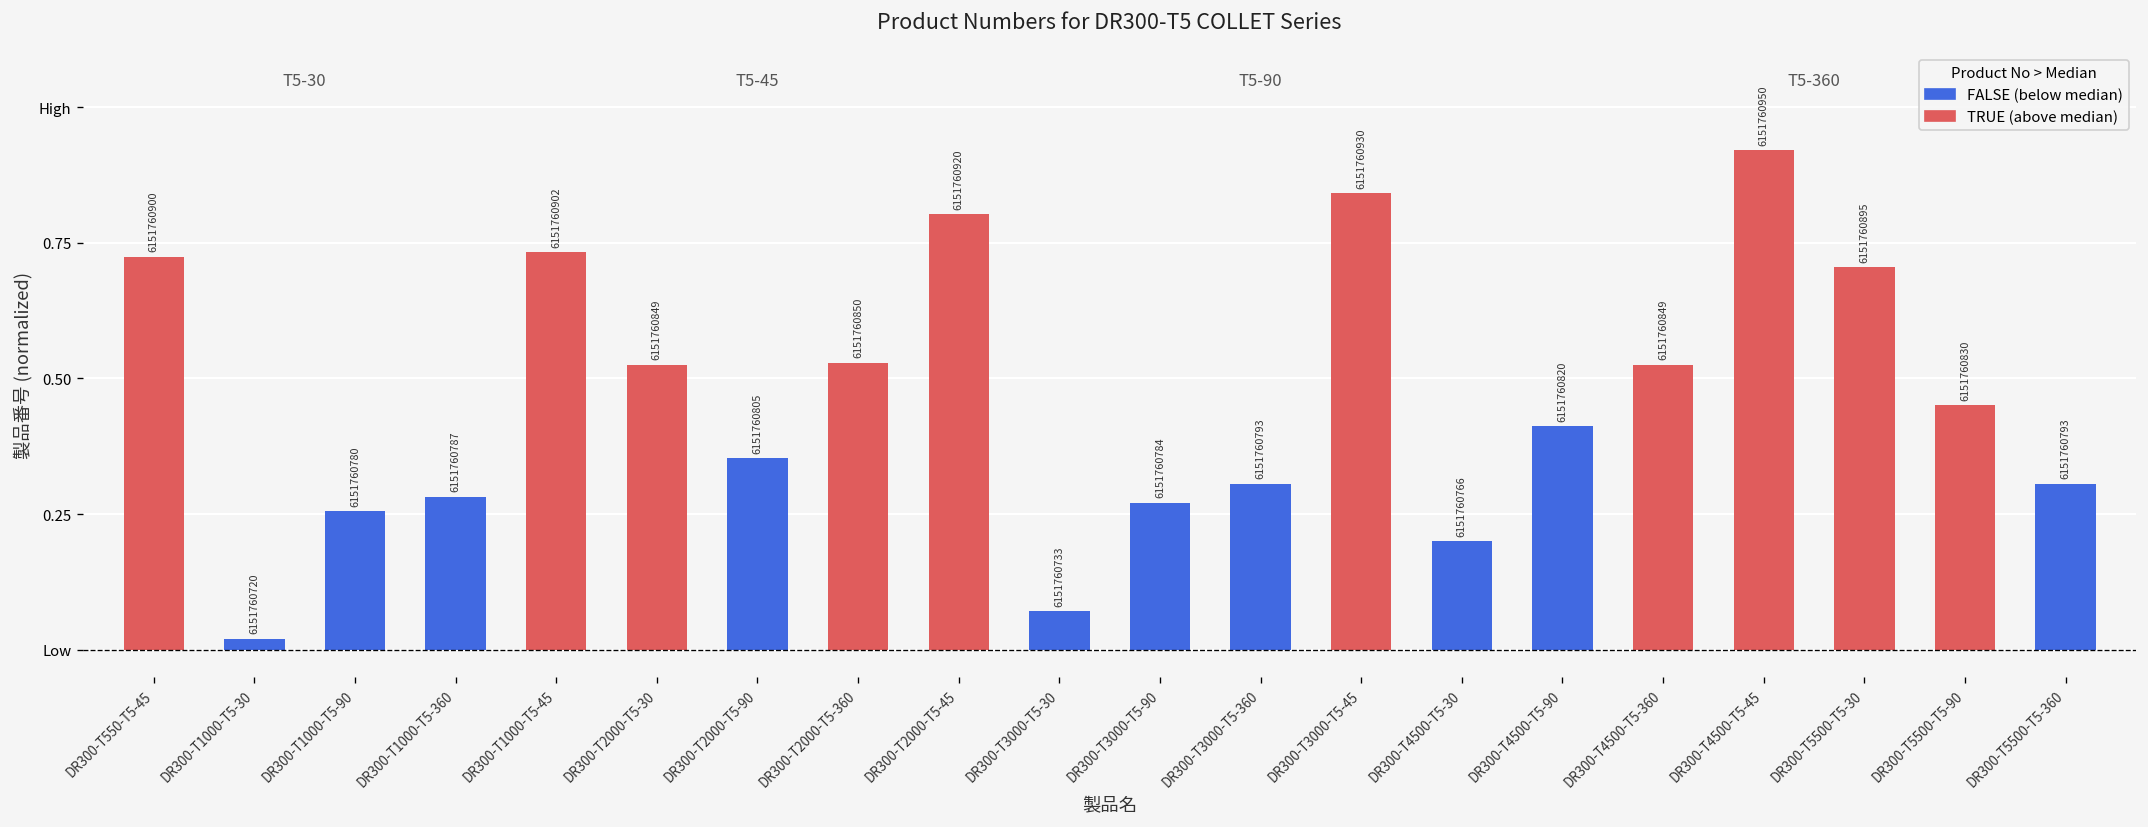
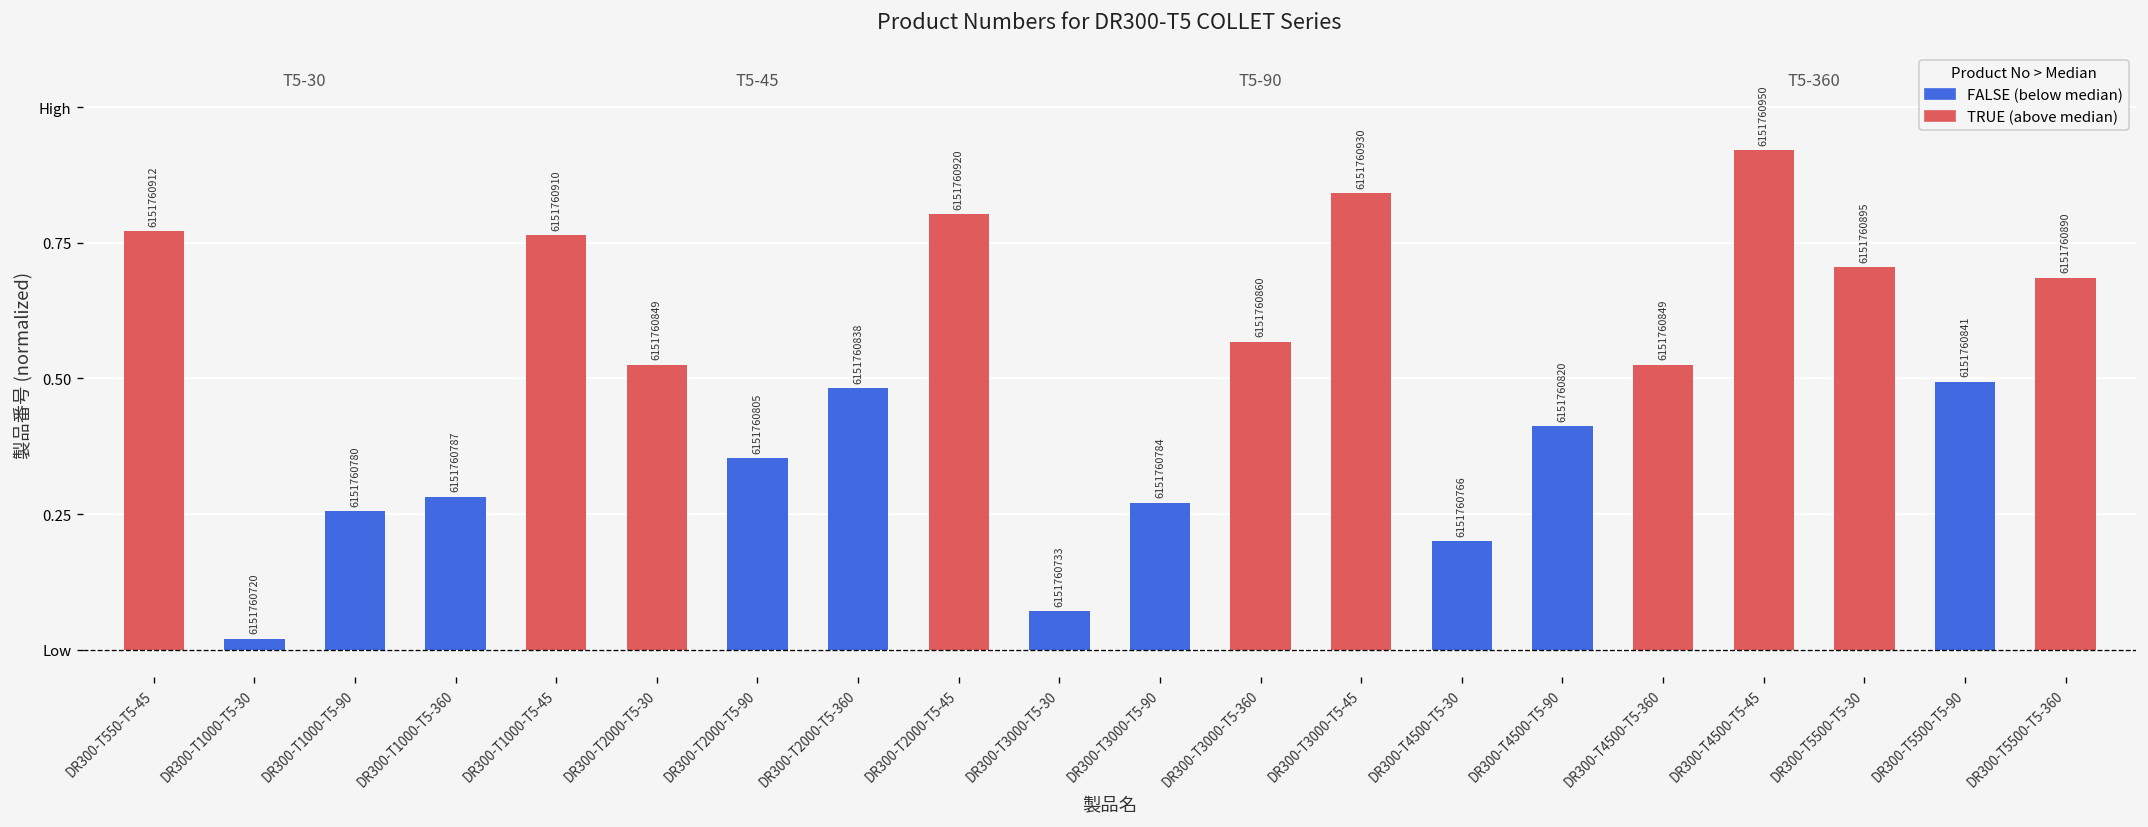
DR300-T550-T5-45: 6151760900 -> 6151760912
DR300-T1000-T5-45: 6151760902 -> 6151760910
DR300-T2000-T5-360: 6151760850 -> 6151760838
DR300-T3000-T5-360: 6151760793 -> 6151760860
DR300-T5500-T5-90: 6151760830 -> 6151760841
DR300-T5500-T5-360: 6151760793 -> 6151760890
